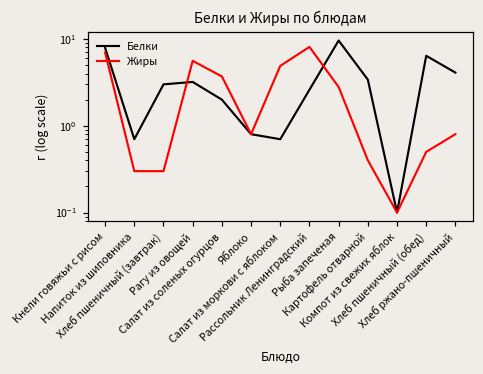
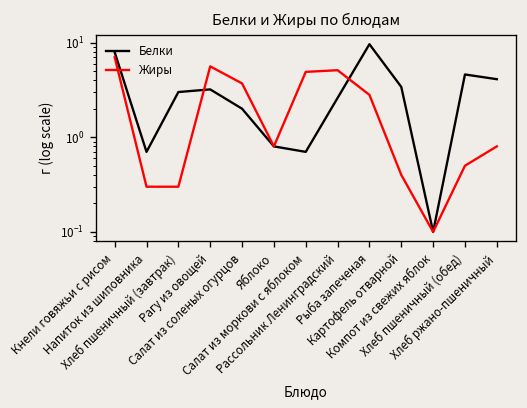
Жиры, Рассольник Ленинградский: 8 -> 5
Белки, Хлеб пшеничный (обед): 6 -> 5
